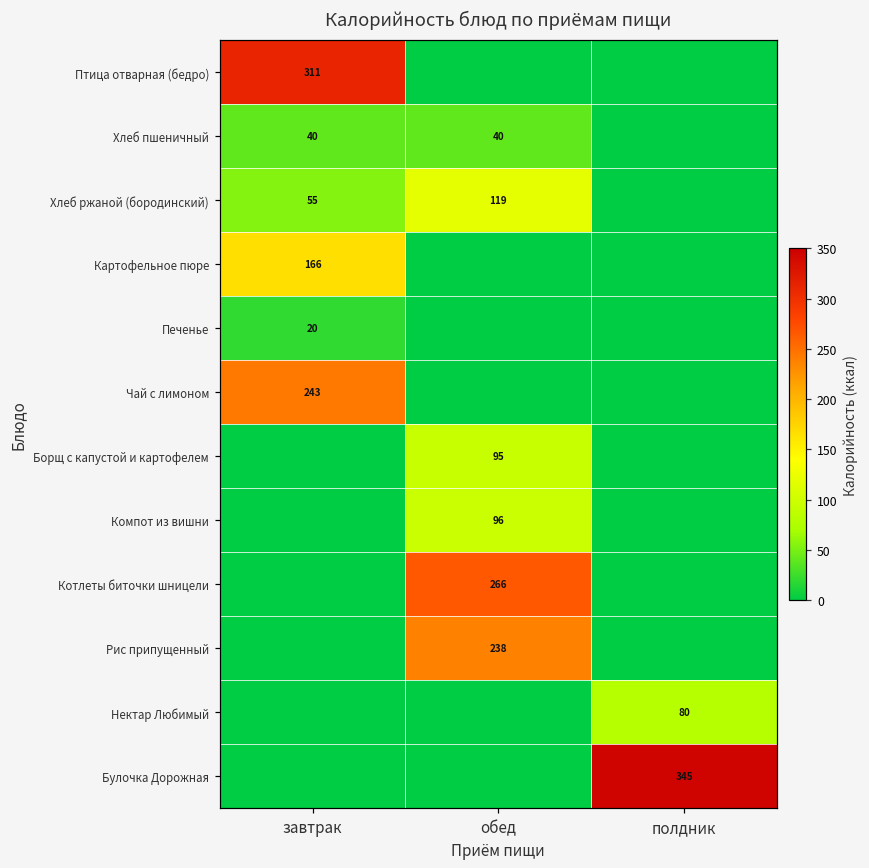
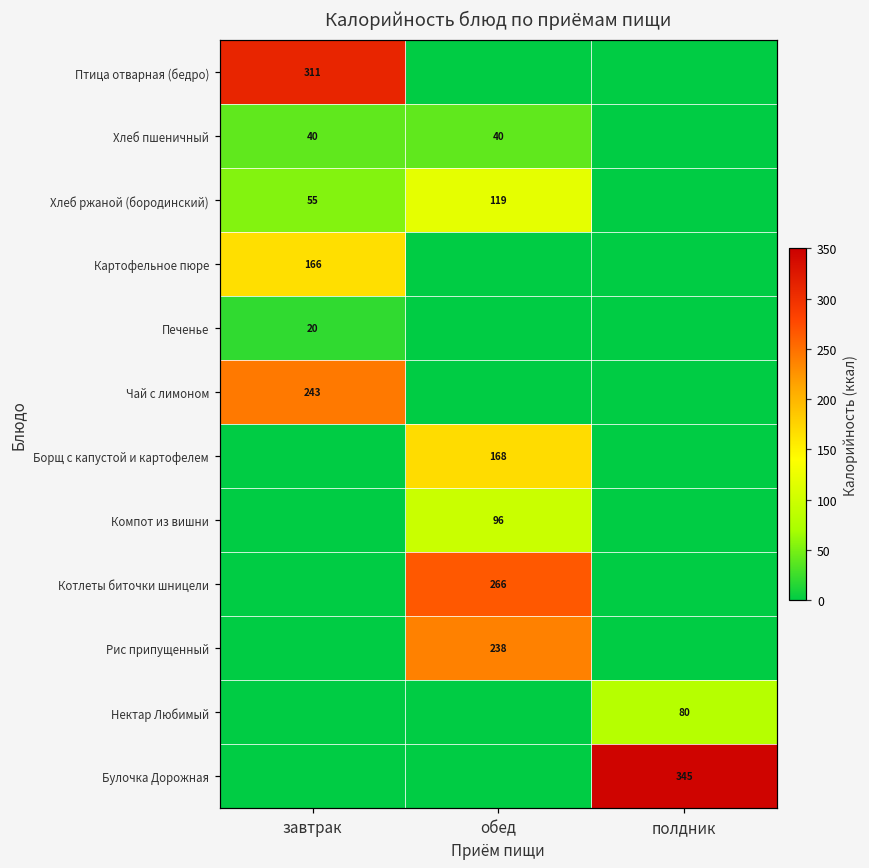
Борщ с капустой и картофелем, обед: 95 -> 168
